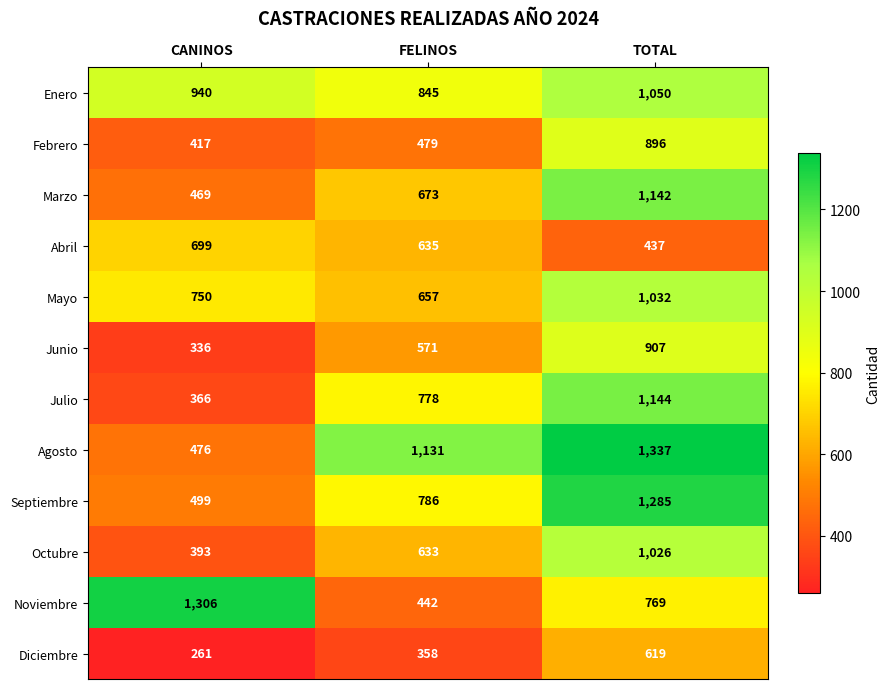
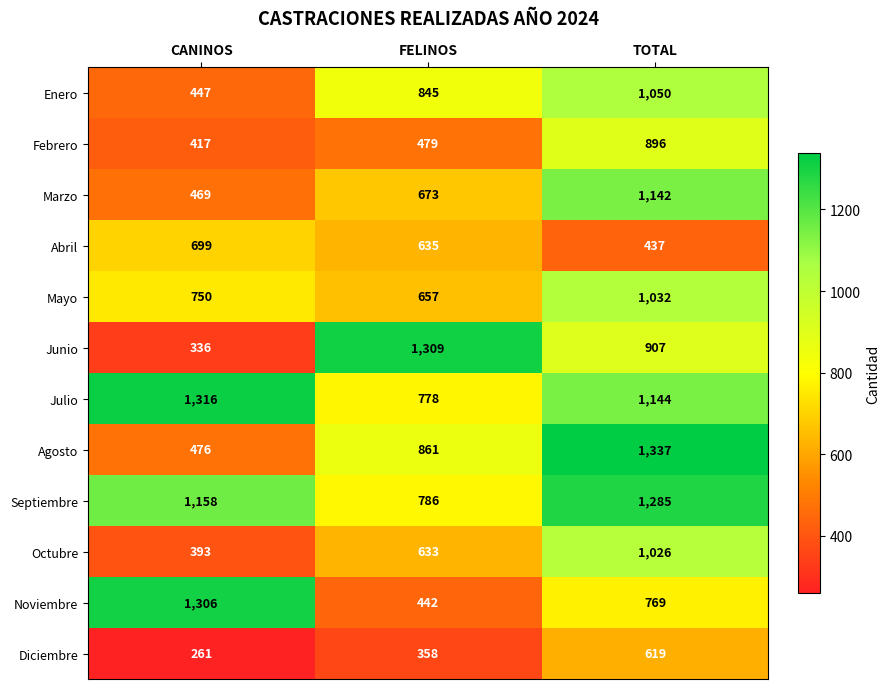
Enero, CANINOS: 940 -> 447
Junio, FELINOS: 571 -> 1,309
Julio, CANINOS: 366 -> 1,316
Agosto, FELINOS: 1,131 -> 861
Septiembre, CANINOS: 499 -> 1,158
